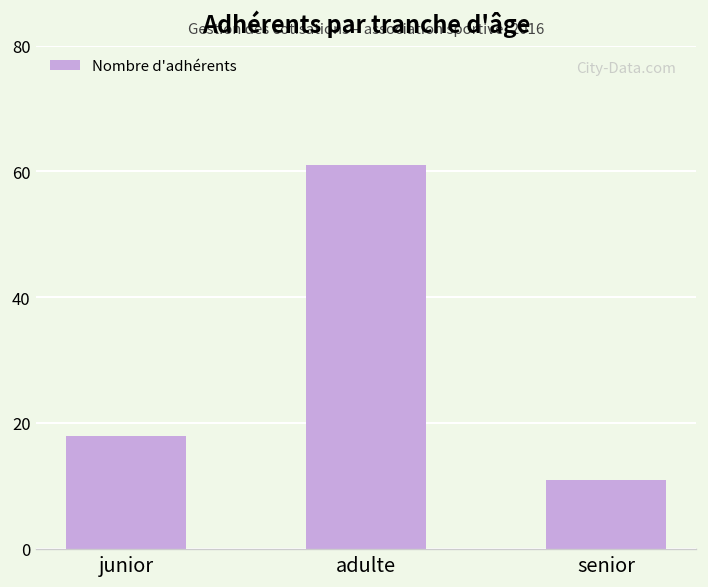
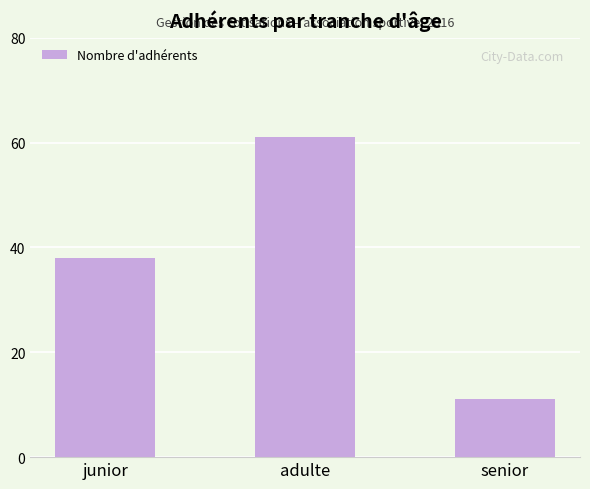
junior: 18 -> 38
